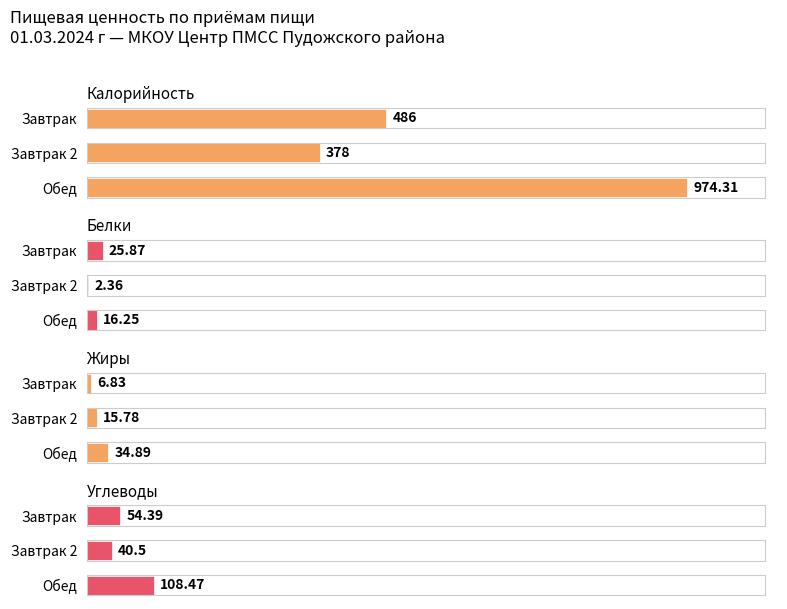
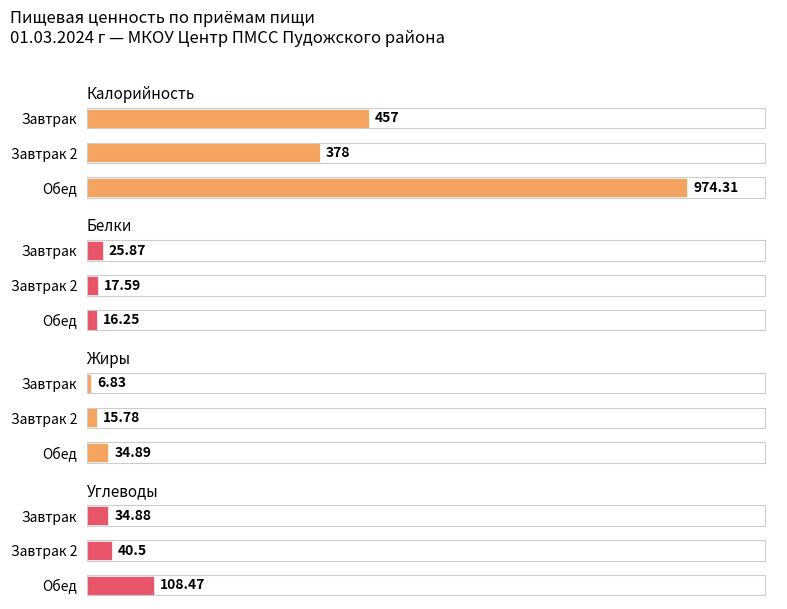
Калорийность, Завтрак: 486 -> 457
Белки, Завтрак 2: 2.36 -> 17.59
Углеводы, Завтрак: 54.39 -> 34.88
